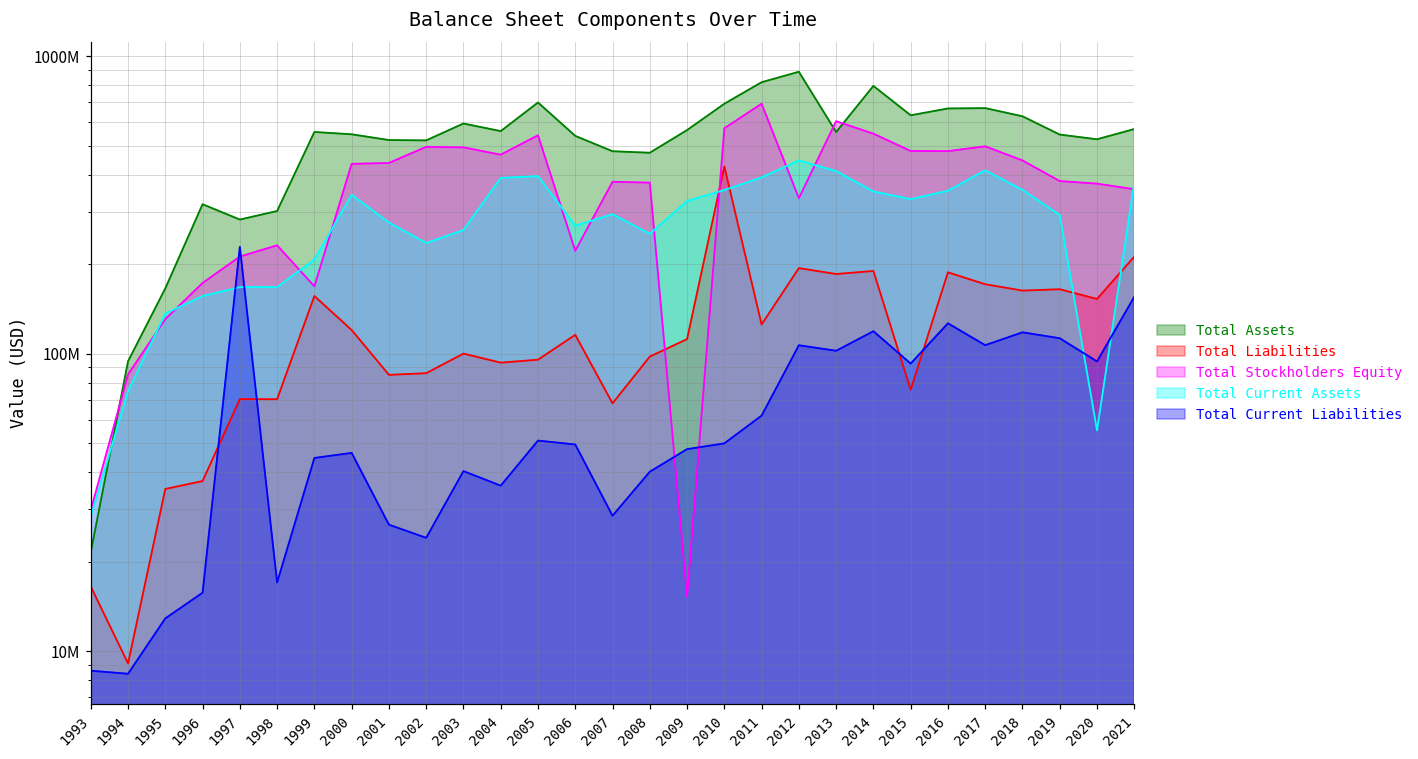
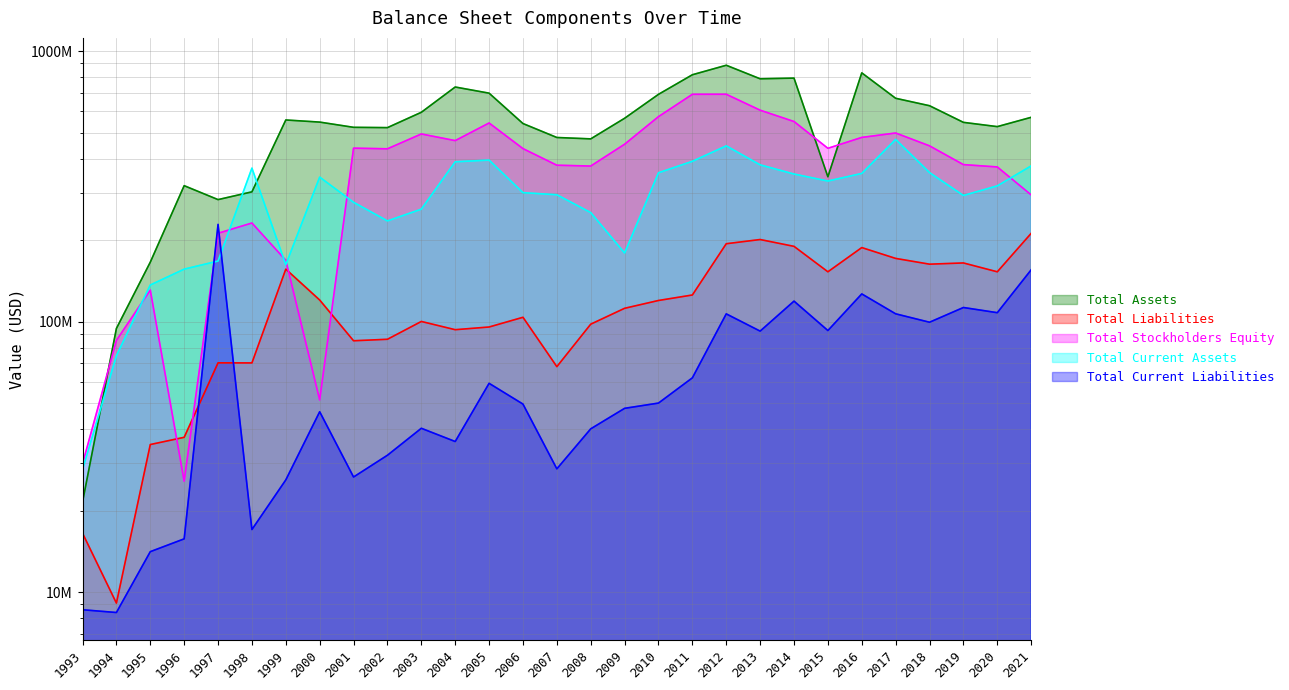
Total Current Liabilities, 1995: 13000000 -> 14000000
Total Stockholders Equity, 1996: 170000000 -> 26000000
Total Current Assets, 1998: 170000000 -> 370000000
Total Current Assets, 1999: 210000000 -> 160000000
Total Current Liabilities, 1999: 45000000 -> 26000000
Total Stockholders Equity, 2000: 430000000 -> 51000000
Total Stockholders Equity, 2002: 500000000 -> 440000000
Total Current Liabilities, 2002: 24000000 -> 32000000
Total Assets, 2004: 560000000 -> 740000000
Total Current Liabilities, 2005: 51000000 -> 59000000
Total Liabilities, 2006: 116000000 -> 104000000
Total Stockholders Equity, 2006: 220000000 -> 440000000
Total Current Assets, 2006: 270000000 -> 300000000
Total Stockholders Equity, 2009: 15000000 -> 450000000
Total Current Assets, 2009: 330000000 -> 180000000
Total Liabilities, 2010: 430000000 -> 120000000
Total Stockholders Equity, 2012: 330000000 -> 690000000
Total Assets, 2013: 560000000 -> 790000000
Total Liabilities, 2013: 190000000 -> 200000000
Total Current Assets, 2013: 410000000 -> 380000000
Total Current Liabilities, 2013: 102000000 -> 92000000
Total Assets, 2015: 630000000 -> 340000000
Total Liabilities, 2015: 76000000 -> 150000000
Total Stockholders Equity, 2015: 480000000 -> 440000000
Total Assets, 2016: 670000000 -> 830000000
Total Current Assets, 2017: 410000000 -> 470000000
Total Current Liabilities, 2018: 120000000 -> 99000000
Total Current Assets, 2020: 55000000 -> 320000000
Total Current Liabilities, 2020: 94000000 -> 108000000
Total Stockholders Equity, 2021: 360000000 -> 290000000
